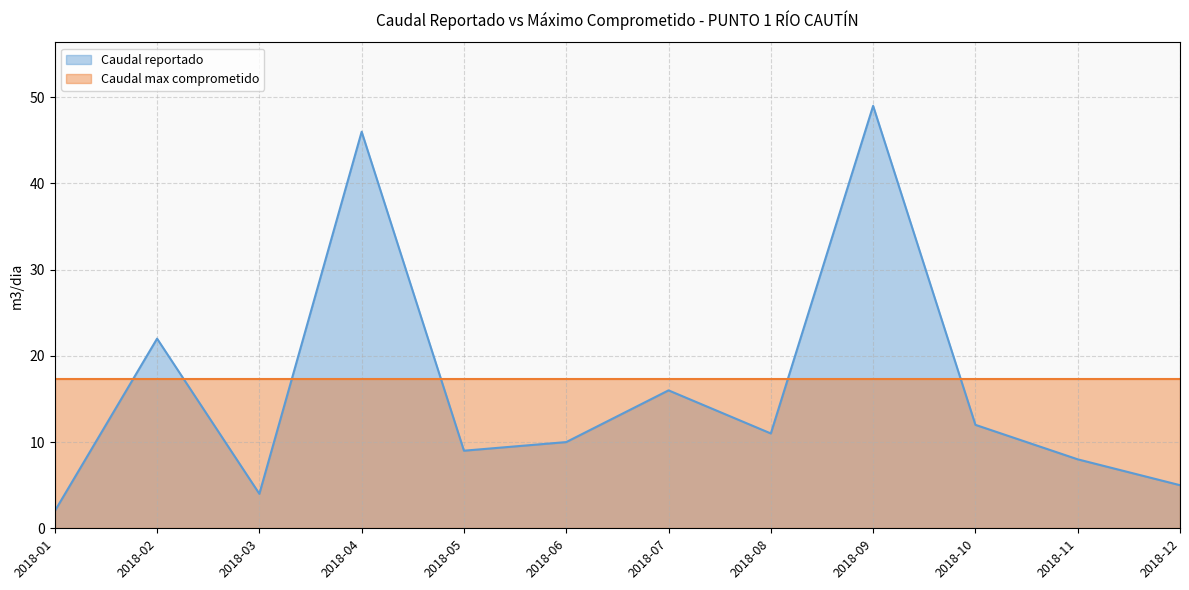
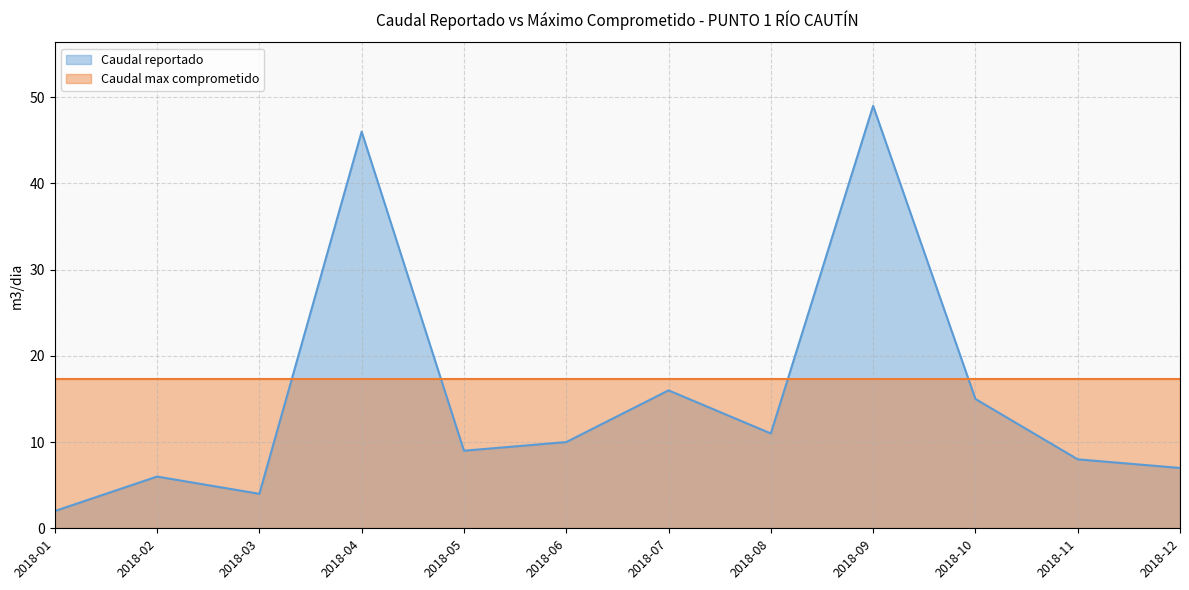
Caudal reportado, 2018-02: 22 -> 6
Caudal reportado, 2018-10: 12 -> 15
Caudal reportado, 2018-12: 5 -> 7
